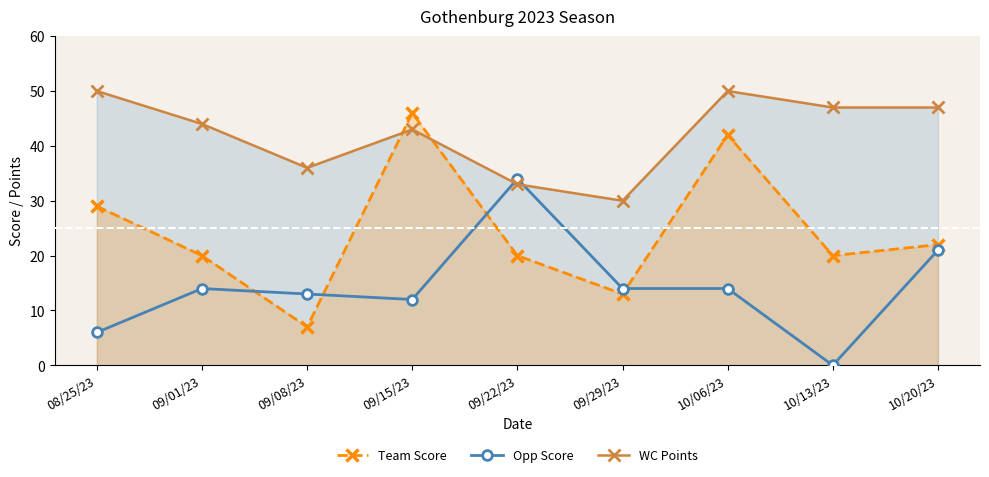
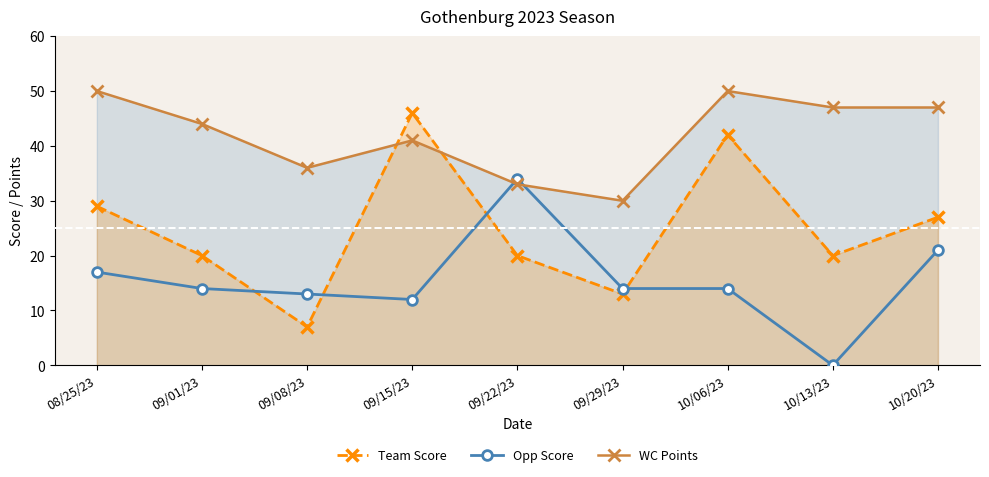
Opp Score, 08/25/23: 6 -> 17
WC Points, 09/15/23: 43 -> 41
Team Score, 10/20/23: 22 -> 27
